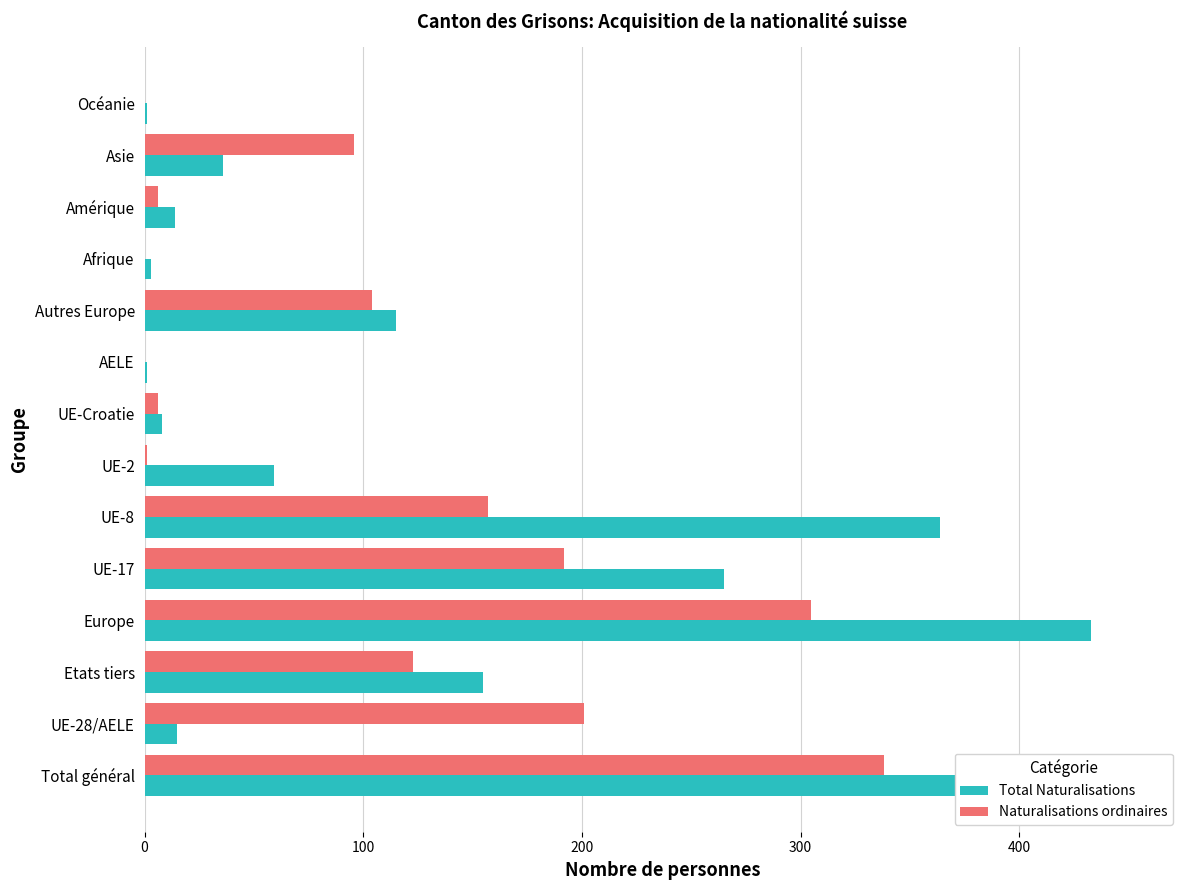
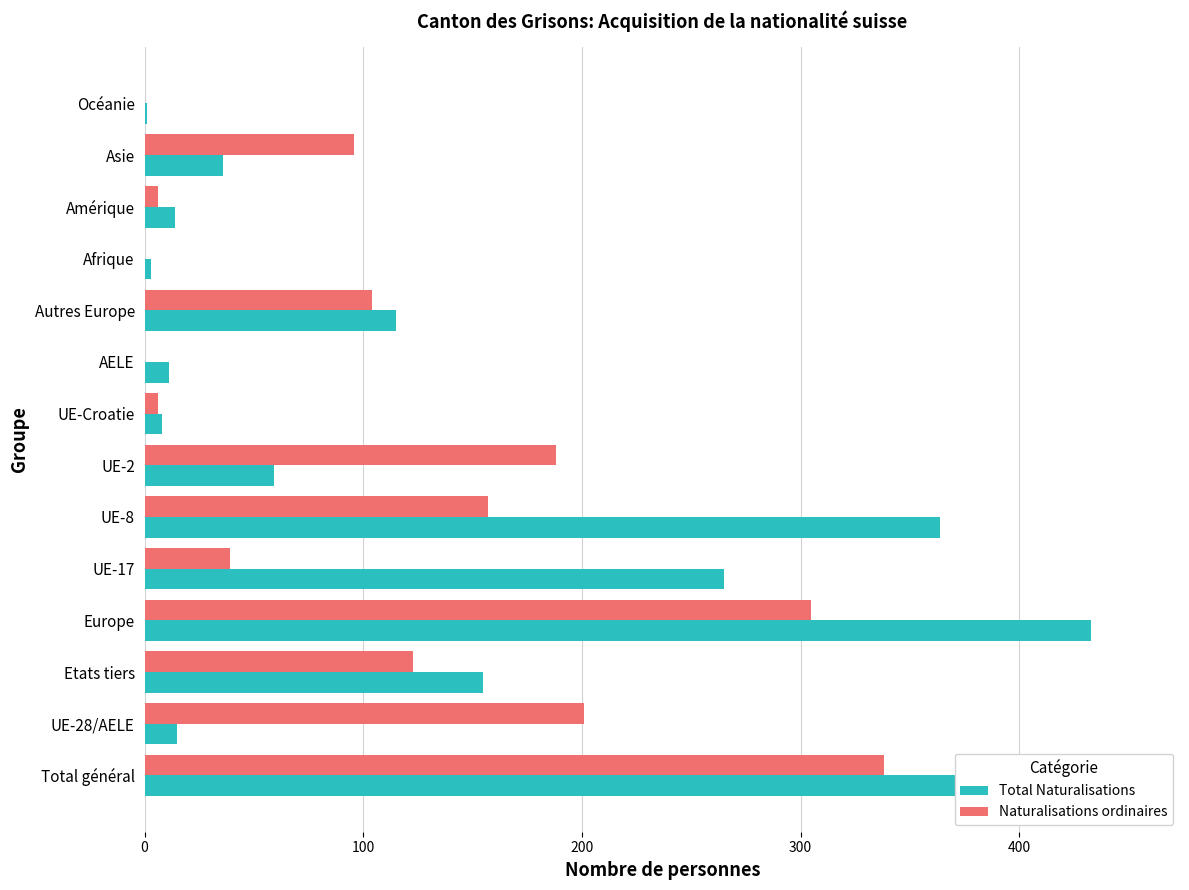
Total Naturalisations, AELE: 1 -> 11
Naturalisations ordinaires, UE-2: 1 -> 188
Naturalisations ordinaires, UE-17: 192 -> 39
